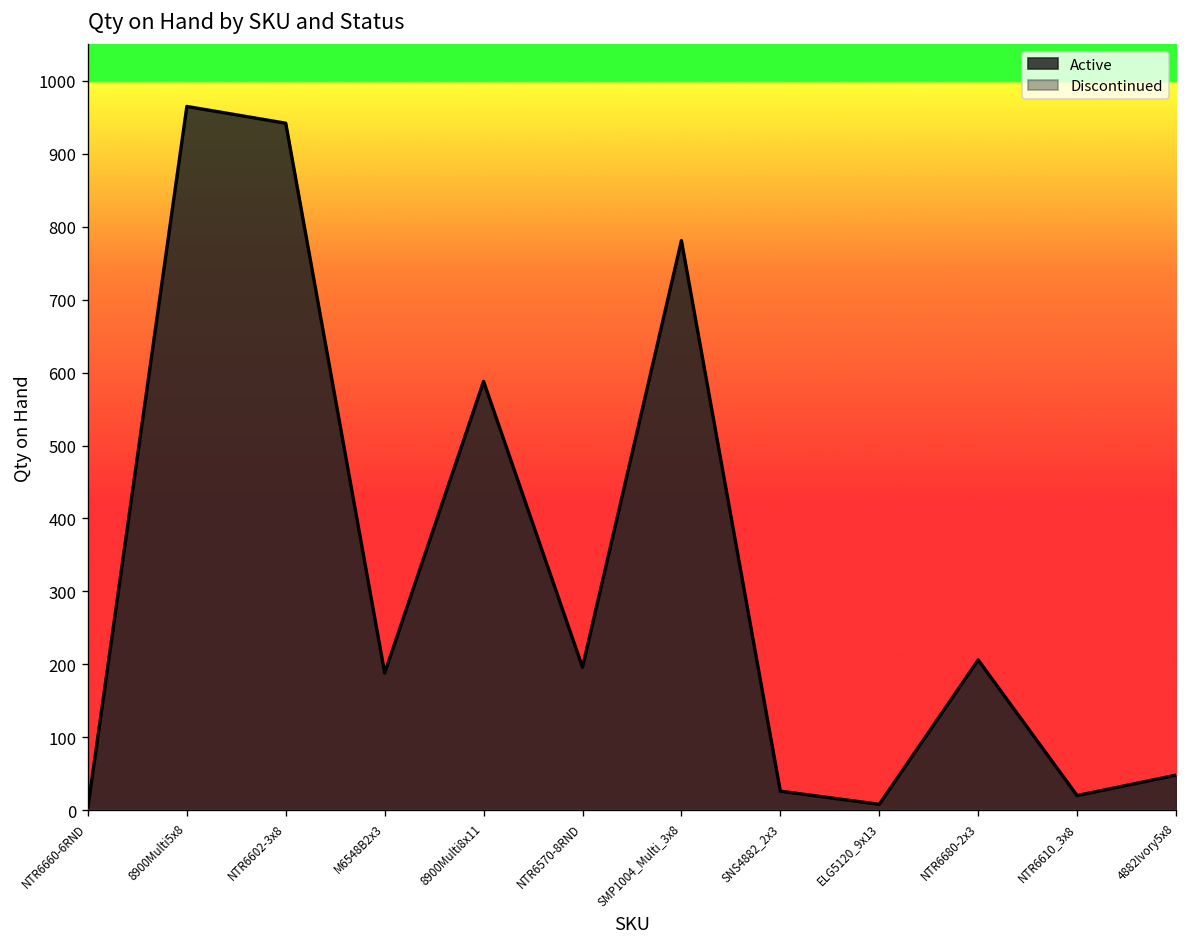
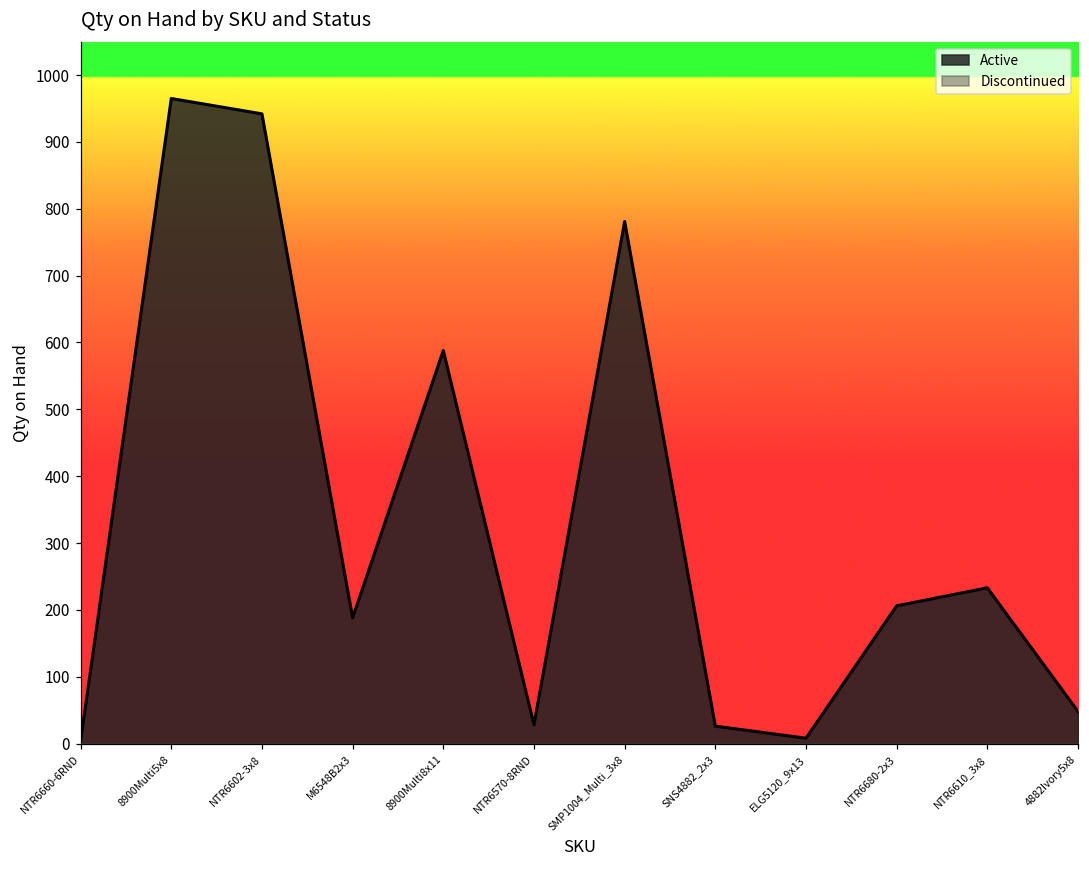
Active, NTR6570-8RND: 200 -> 30
Active, NTR6610_3x8: 20 -> 230
